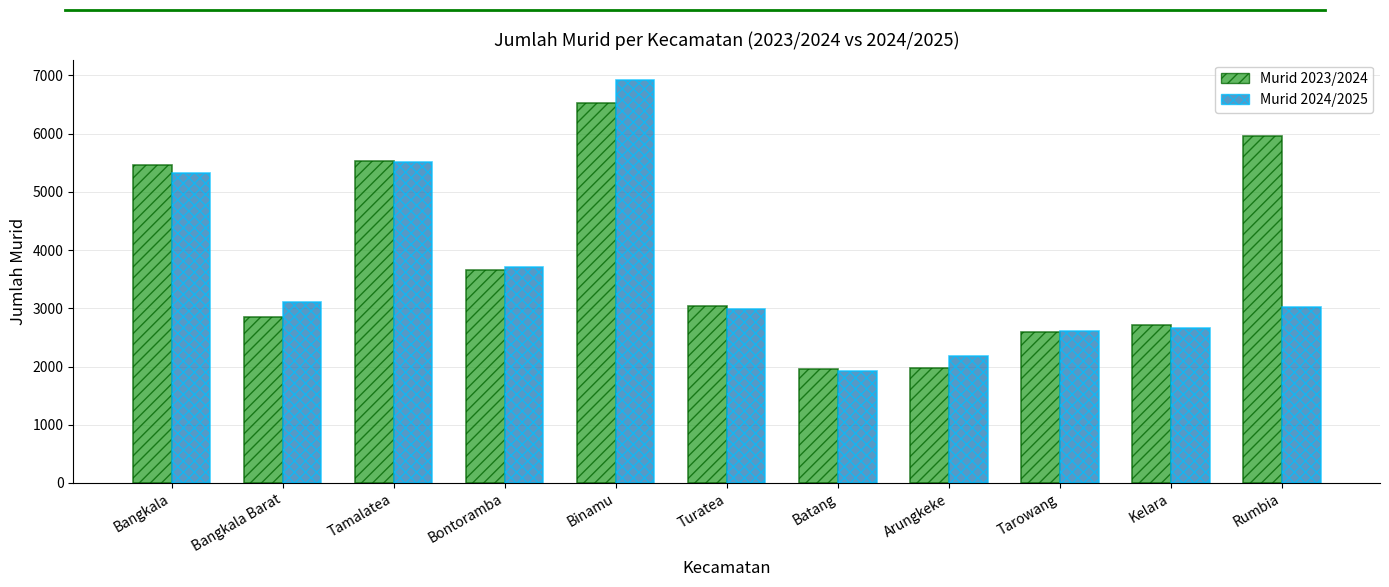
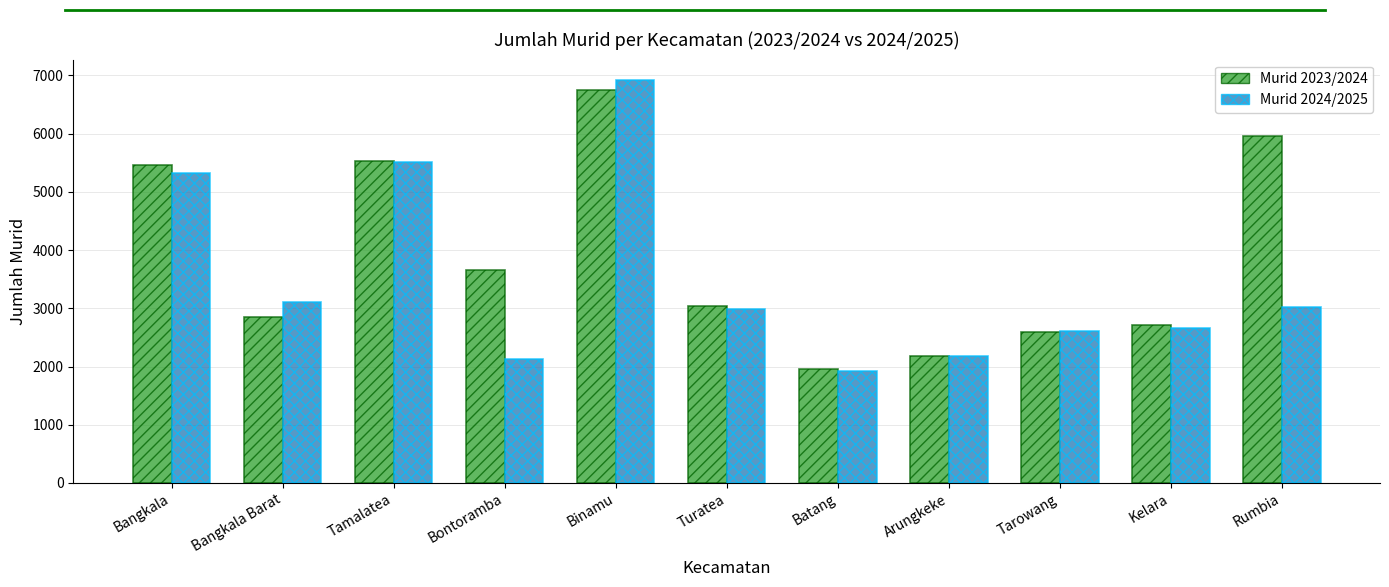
Murid 2024/2025, Bontoramba: 3700 -> 2100
Murid 2023/2024, Binamu: 6500 -> 6800
Murid 2023/2024, Arungkeke: 2000 -> 2200
